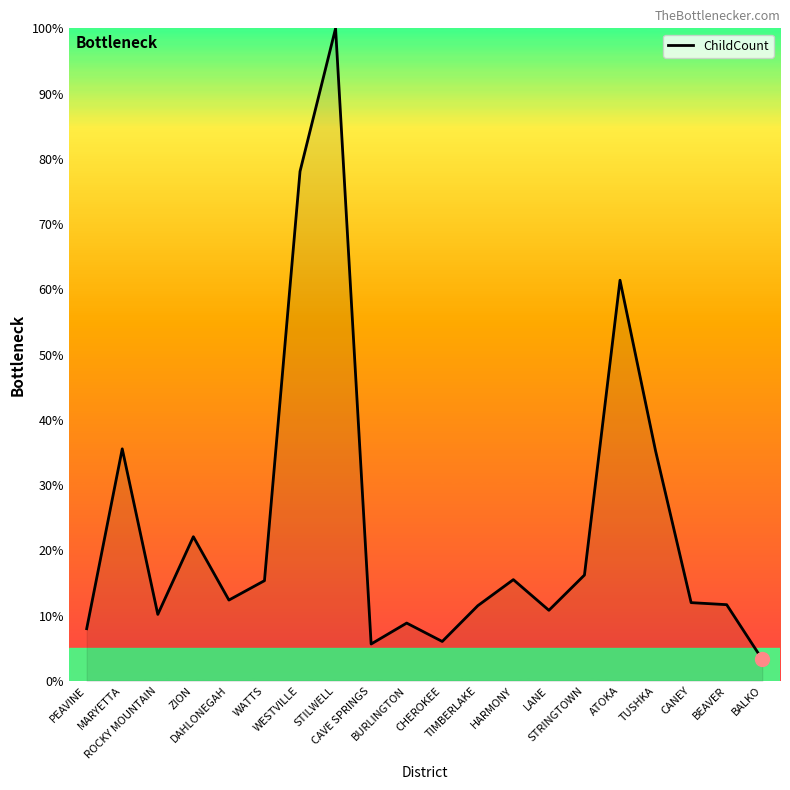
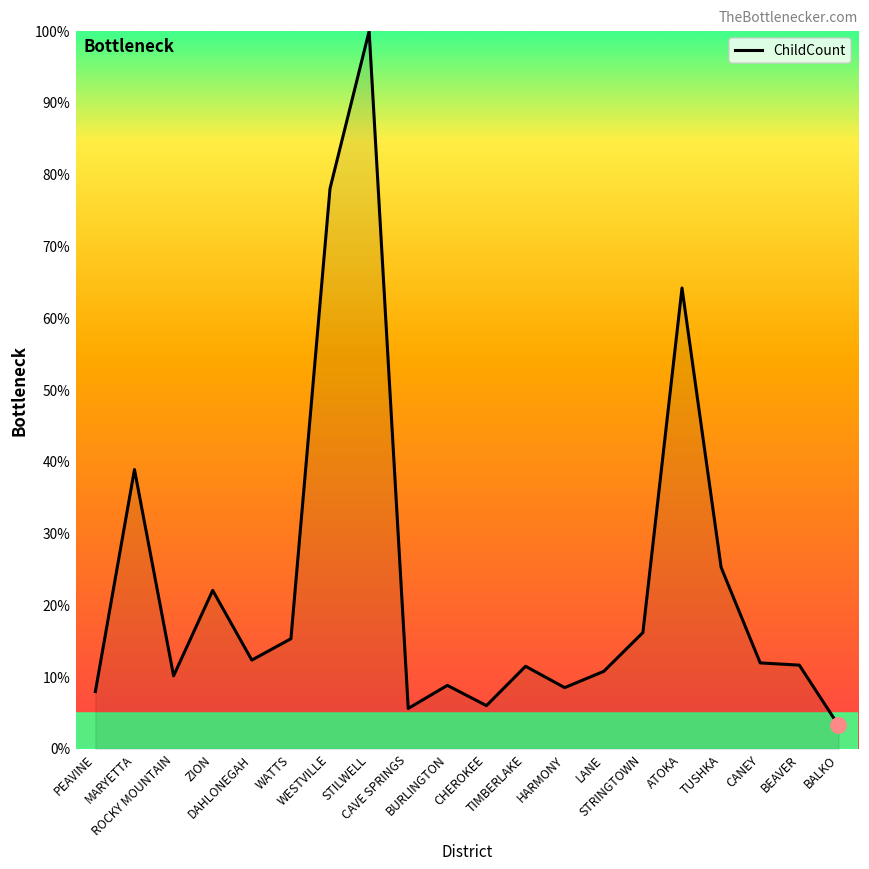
ChildCount, MARYETTA: 36% -> 39%
ChildCount, HARMONY: 16% -> 9%
ChildCount, ATOKA: 61% -> 64%
ChildCount, TUSHKA: 35% -> 25%
